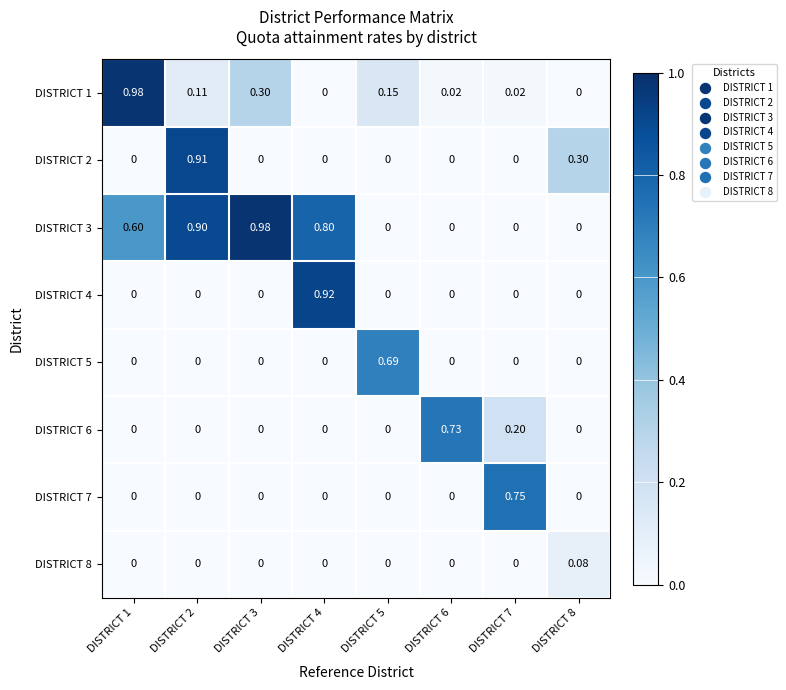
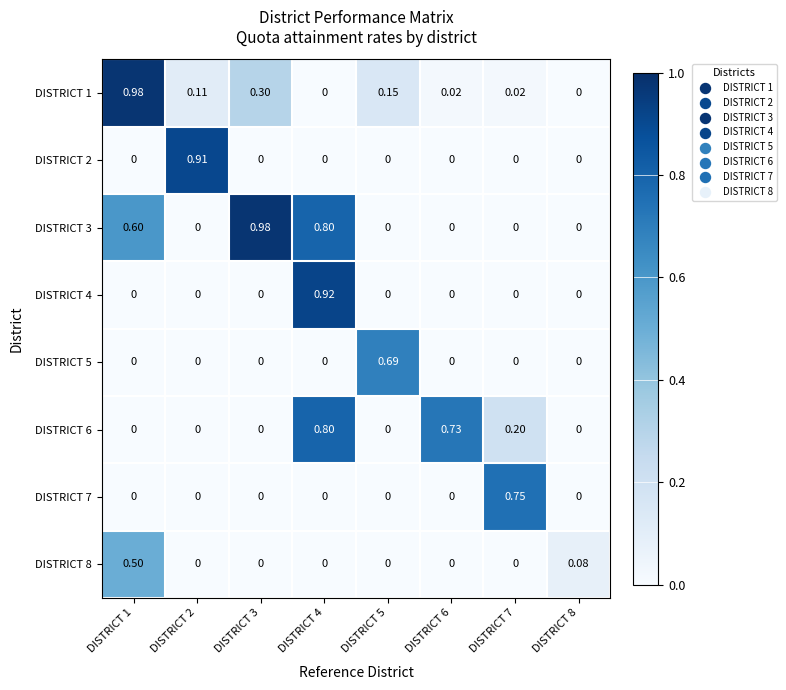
DISTRICT 2, DISTRICT 8: 0.30 -> 0
DISTRICT 3, DISTRICT 2: 0.90 -> 0
DISTRICT 6, DISTRICT 4: 0 -> 0.80
DISTRICT 8, DISTRICT 1: 0 -> 0.50
